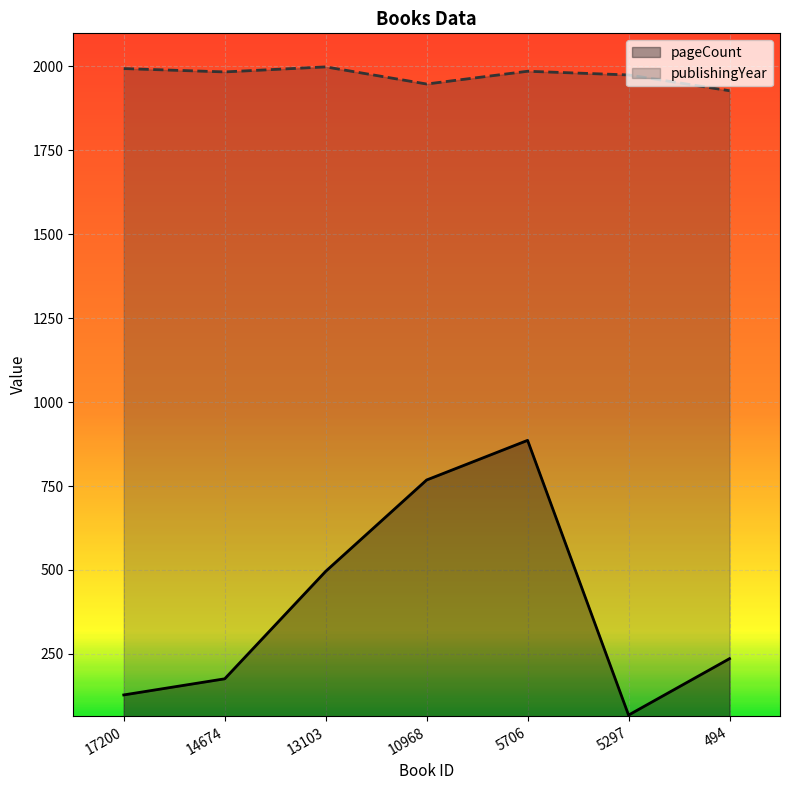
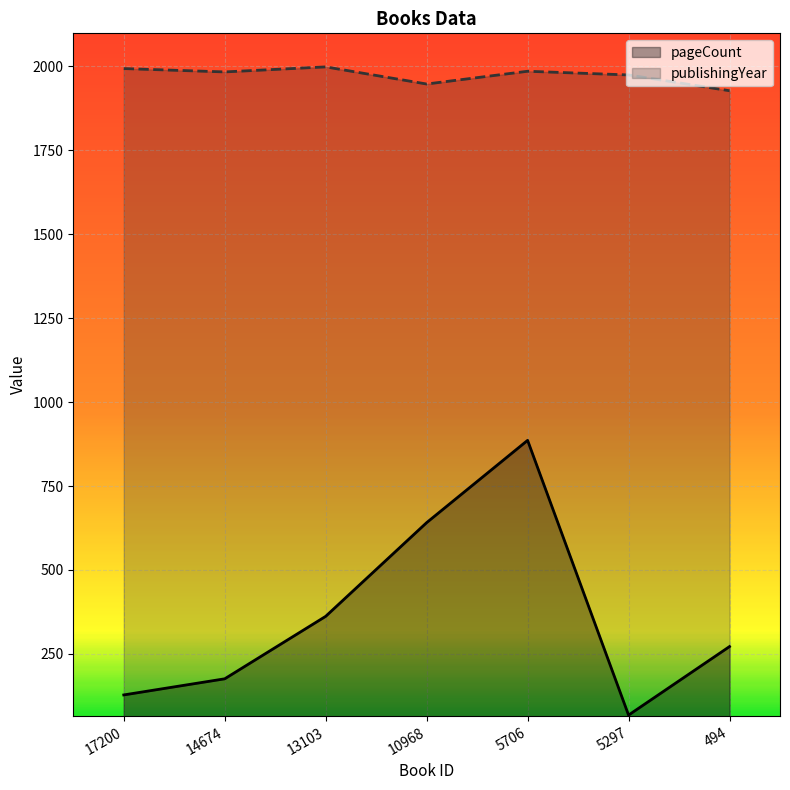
pageCount, 13103: 500 -> 360
pageCount, 10968: 770 -> 640
pageCount, 494: 240 -> 270
